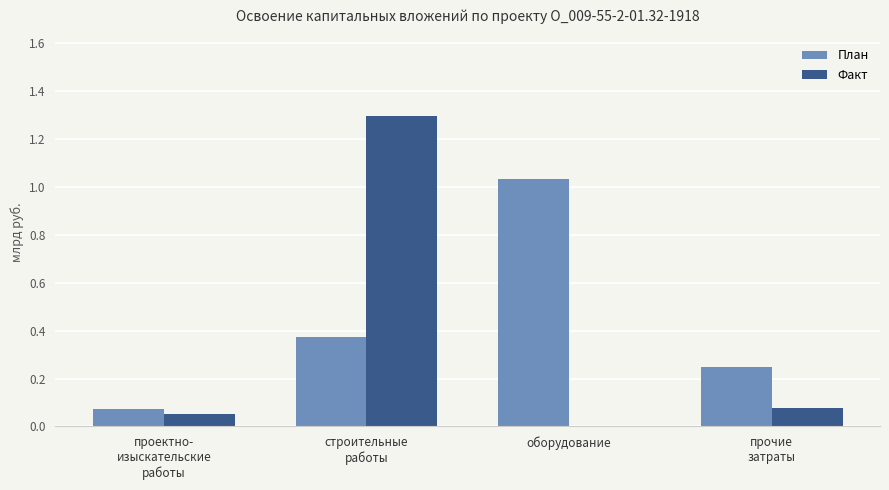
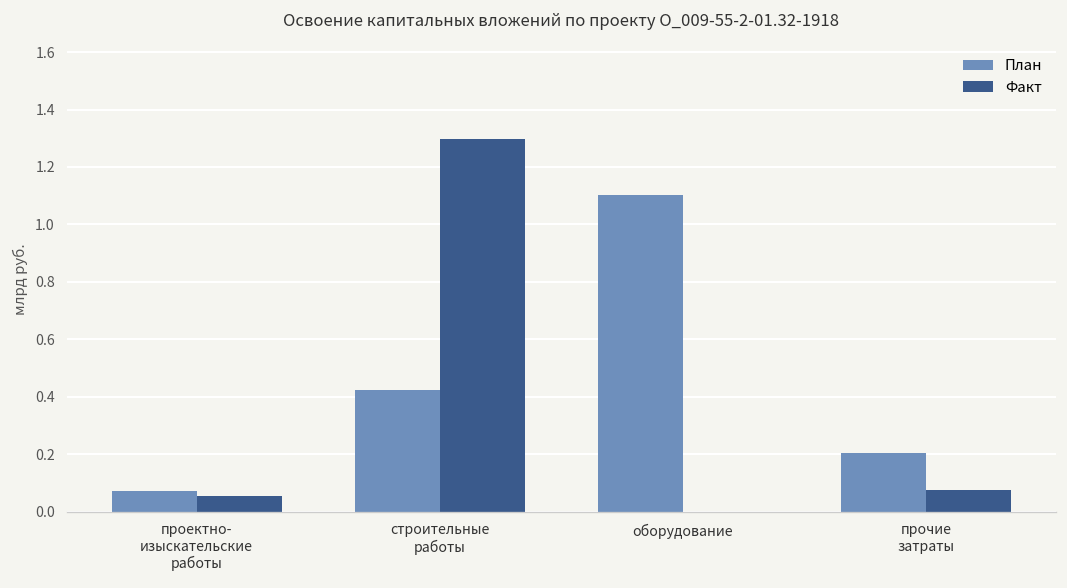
План, строительные работы: 0.37 -> 0.42
План, оборудование: 1.03 -> 1.10
План, прочие затраты: 0.25 -> 0.21
